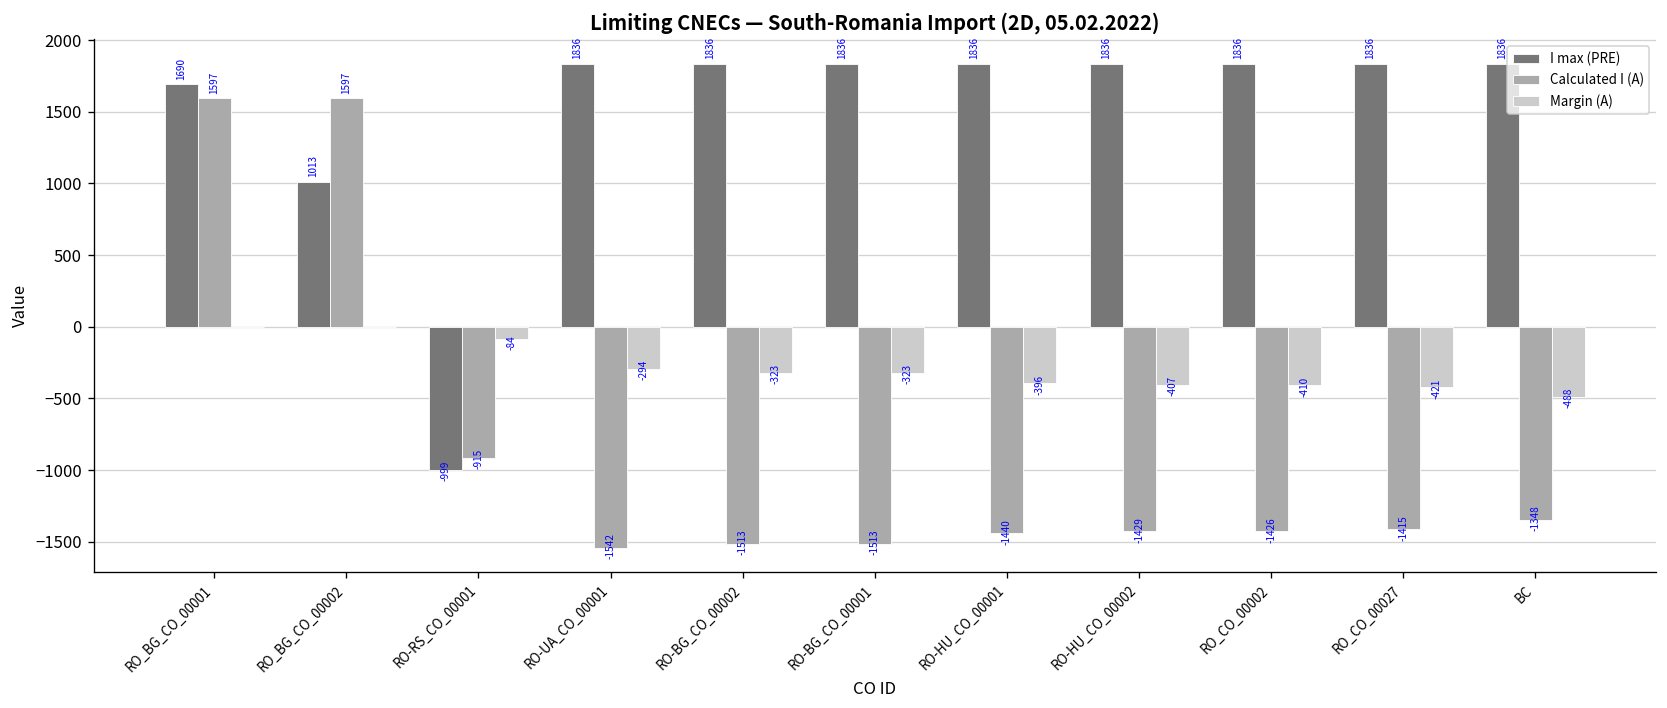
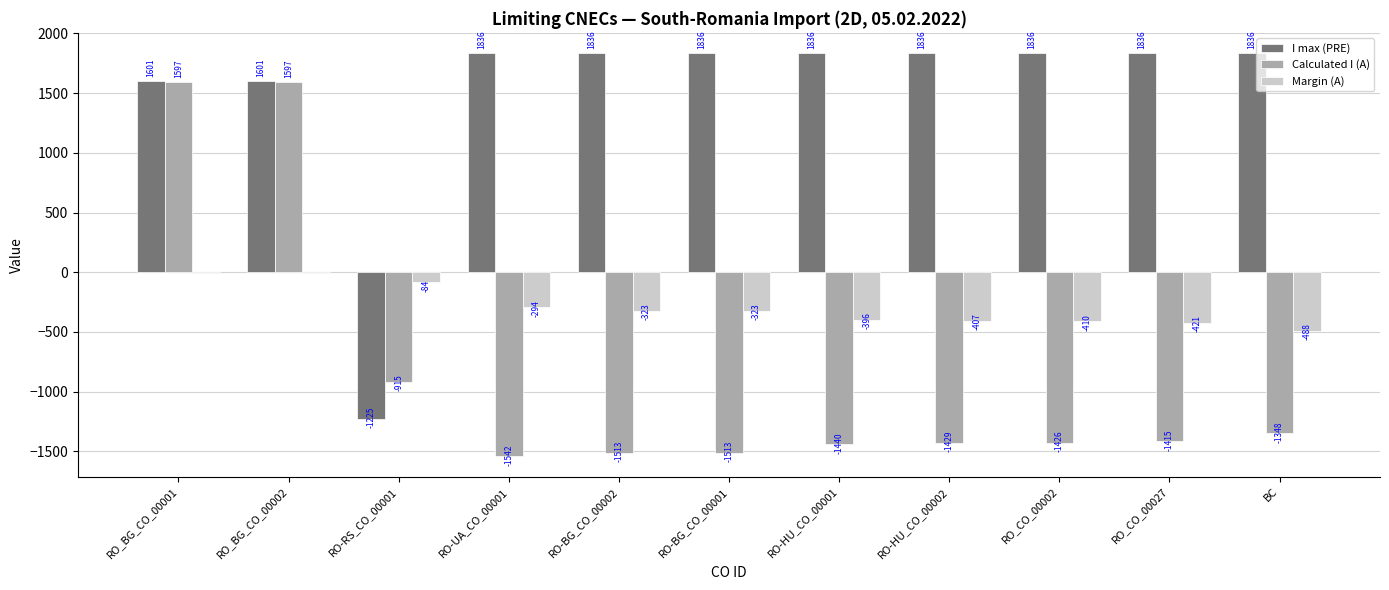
I max (PRE), RO_BG_CO_00001: 1690 -> 1601
I max (PRE), RO_BG_CO_00002: 1013 -> 1601
I max (PRE), RO-RS_CO_00001: -999 -> -1225
